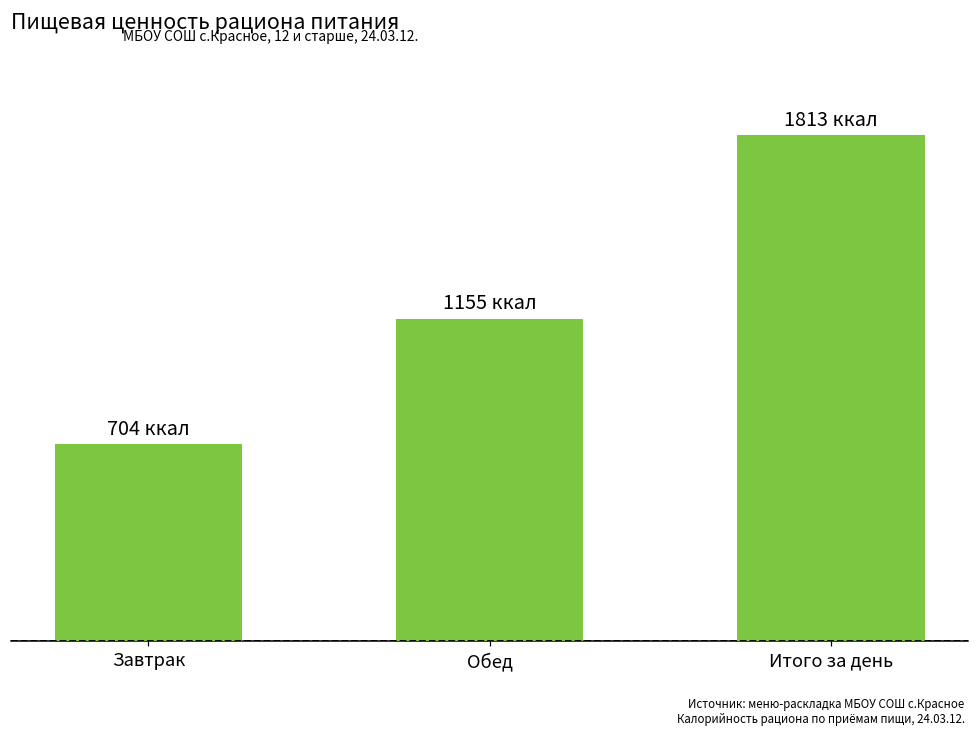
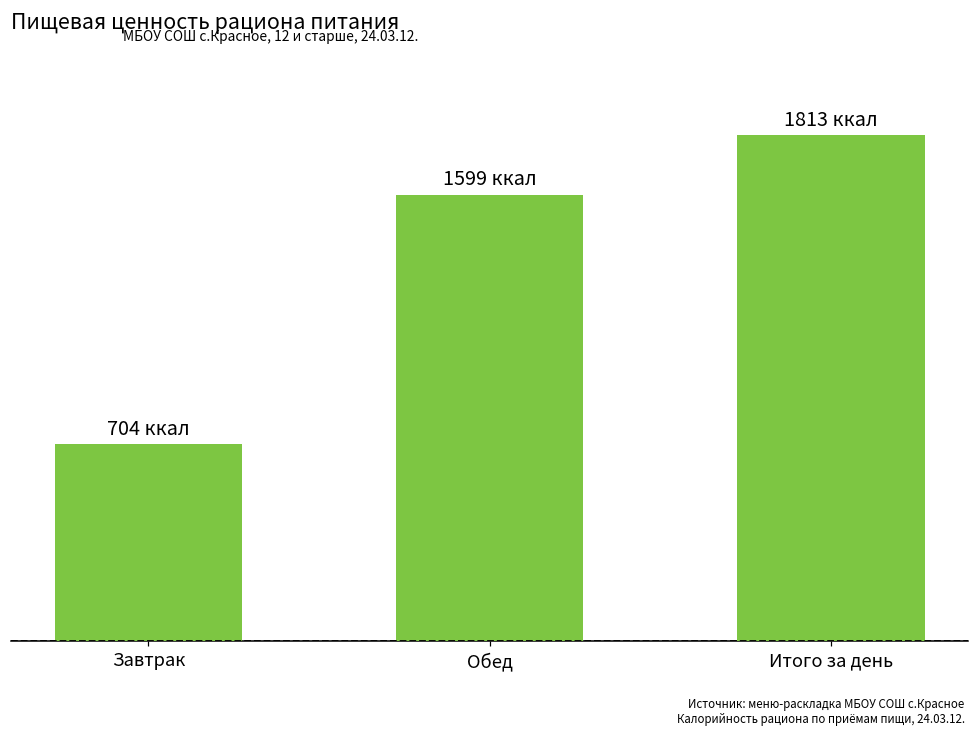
Обед: 1155 -> 1599
